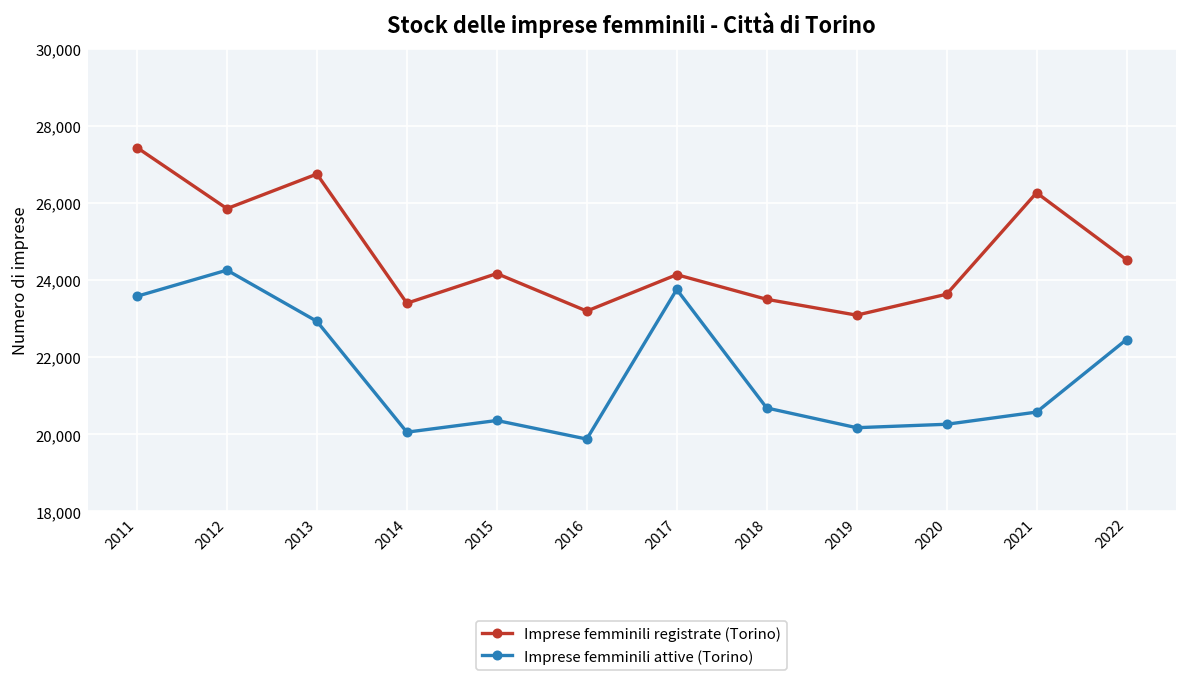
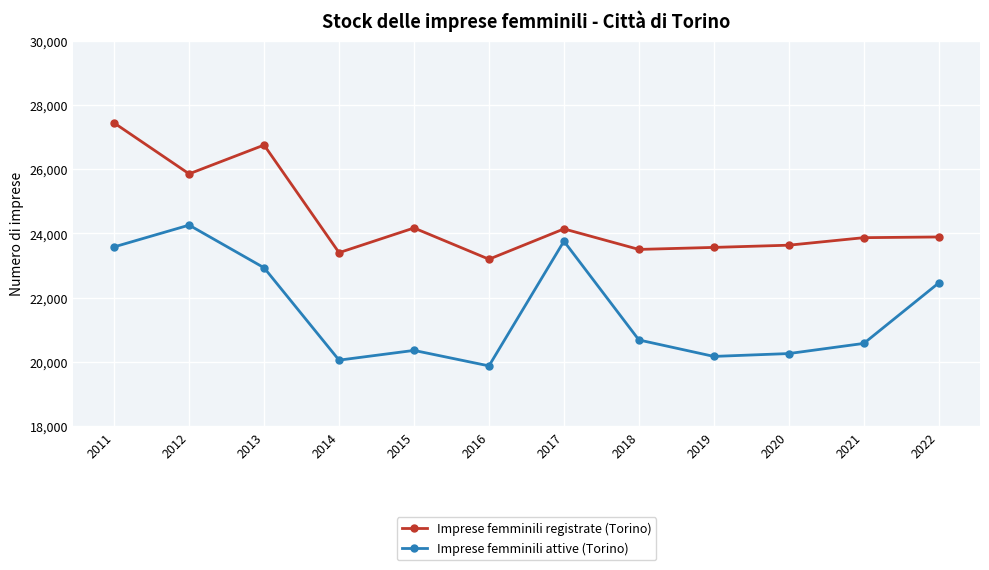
Imprese femminili registrate (Torino), 2019: 23,100 -> 23,600
Imprese femminili registrate (Torino), 2021: 26,300 -> 23,900
Imprese femminili registrate (Torino), 2022: 24,500 -> 23,900
